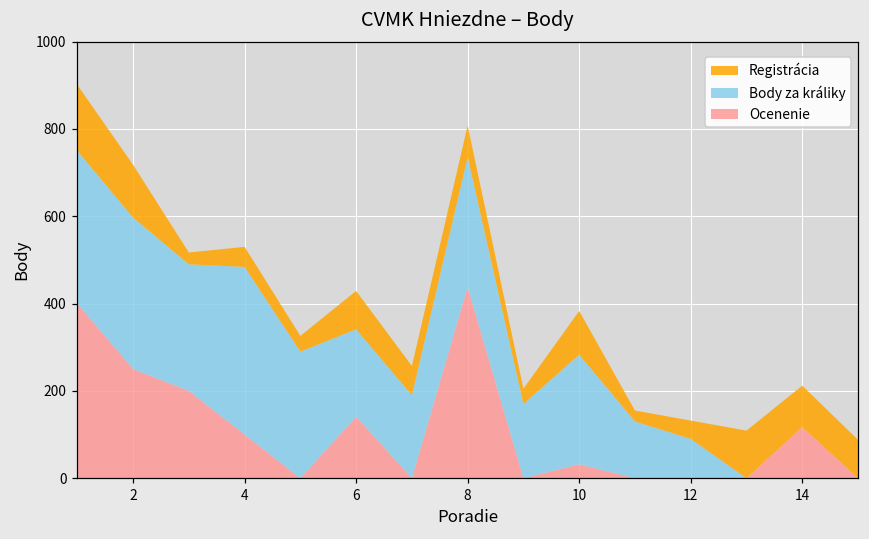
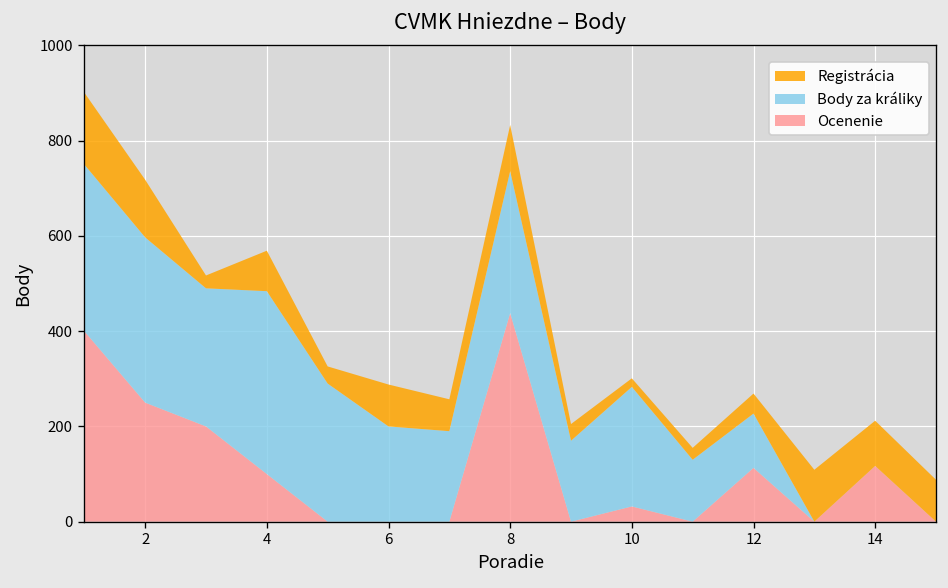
Registrácia, 4: 50 -> 90
Ocenenie, 6: 140 -> 0
Registrácia, 8: 70 -> 100
Registrácia, 10: 100 -> 20
Ocenenie, 12: 0 -> 110
Body za králiky, 12: 90 -> 110
